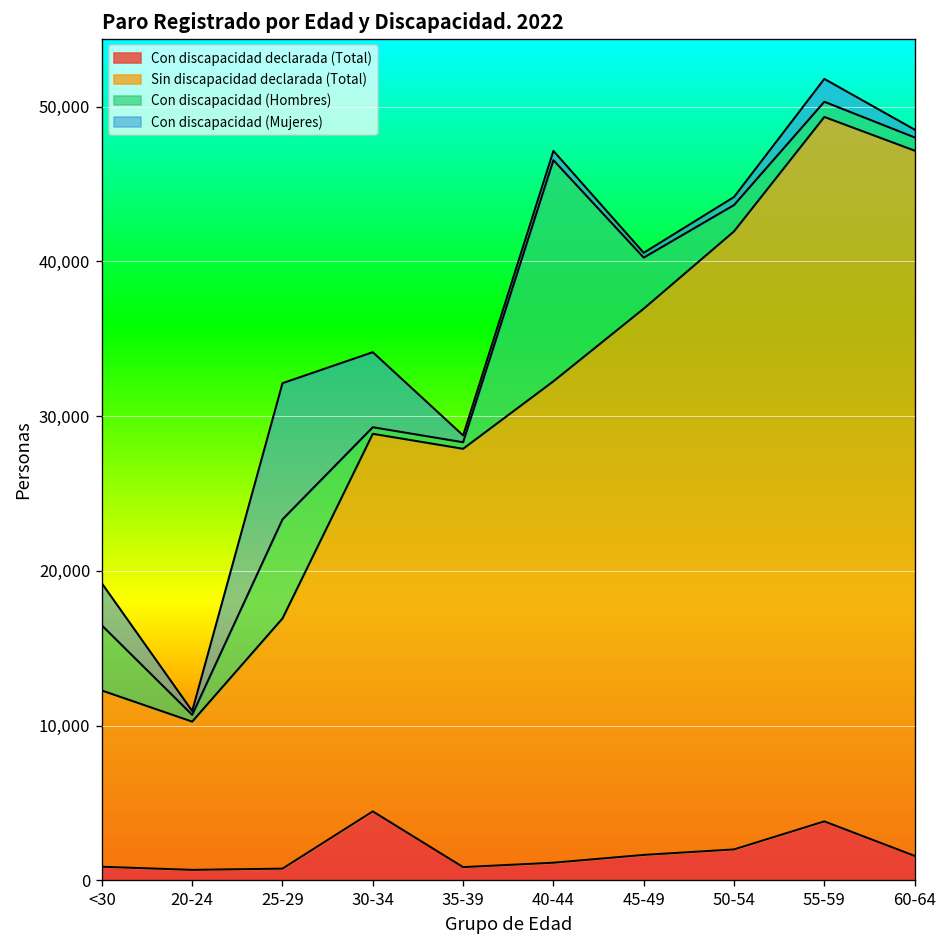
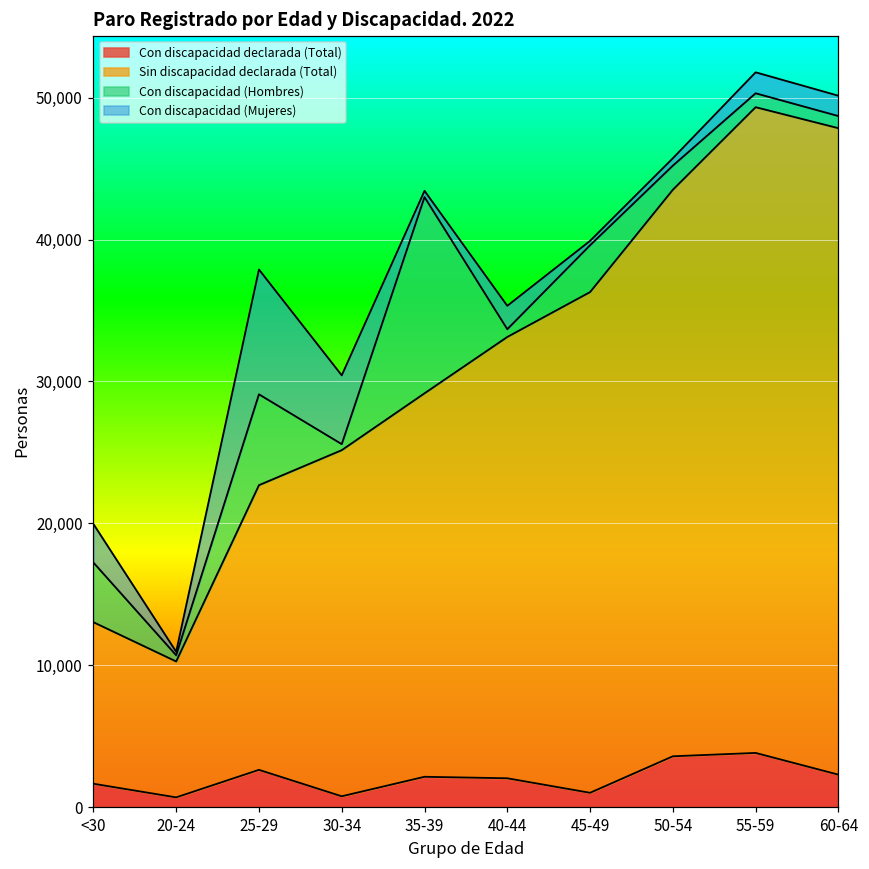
Con discapacidad declarada (Total), <30: 900 -> 1,600
Con discapacidad declarada (Total), 25-29: 800 -> 2,600
Sin discapacidad declarada (Total), 25-29: 16,200 -> 20,100
Con discapacidad declarada (Total), 30-34: 4,500 -> 800
Con discapacidad declarada (Total), 35-39: 900 -> 2,100
Con discapacidad (Hombres), 35-39: 400 -> 13,800
Con discapacidad declarada (Total), 40-44: 1,100 -> 2,000
Con discapacidad (Hombres), 40-44: 14,300 -> 500
Con discapacidad (Mujeres), 40-44: 600 -> 1,700
Con discapacidad declarada (Total), 45-49: 1,700 -> 1,000
Con discapacidad declarada (Total), 50-54: 2,000 -> 3,600
Con discapacidad declarada (Total), 60-64: 1,600 -> 2,300
Con discapacidad (Mujeres), 60-64: 500 -> 1,400
